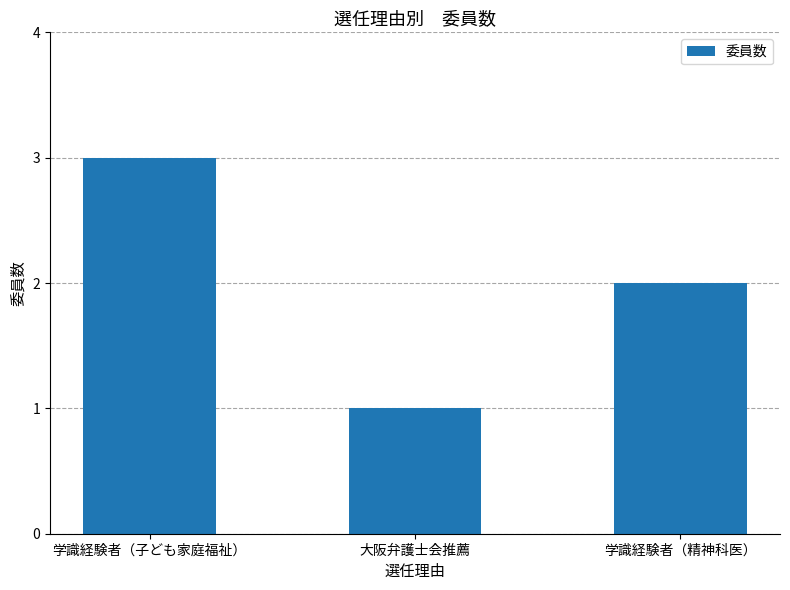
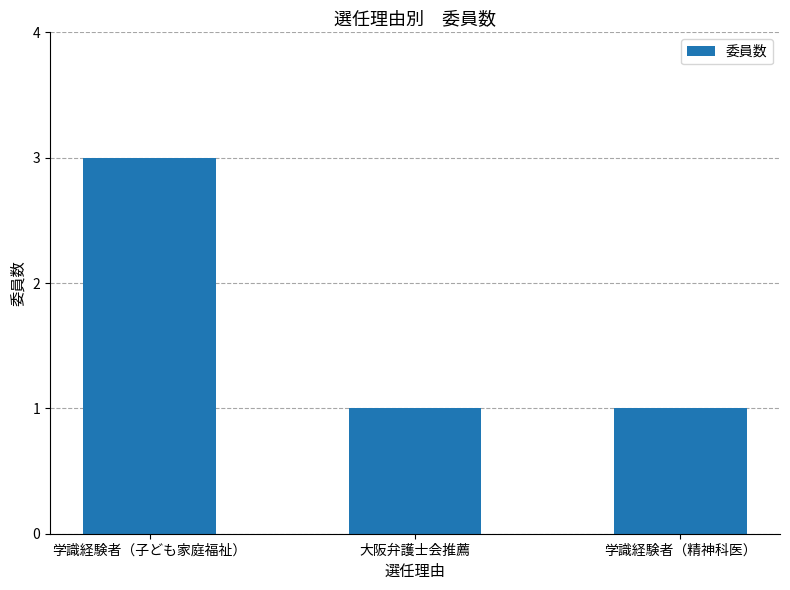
学識経験者（精神科医）: 2 -> 1
